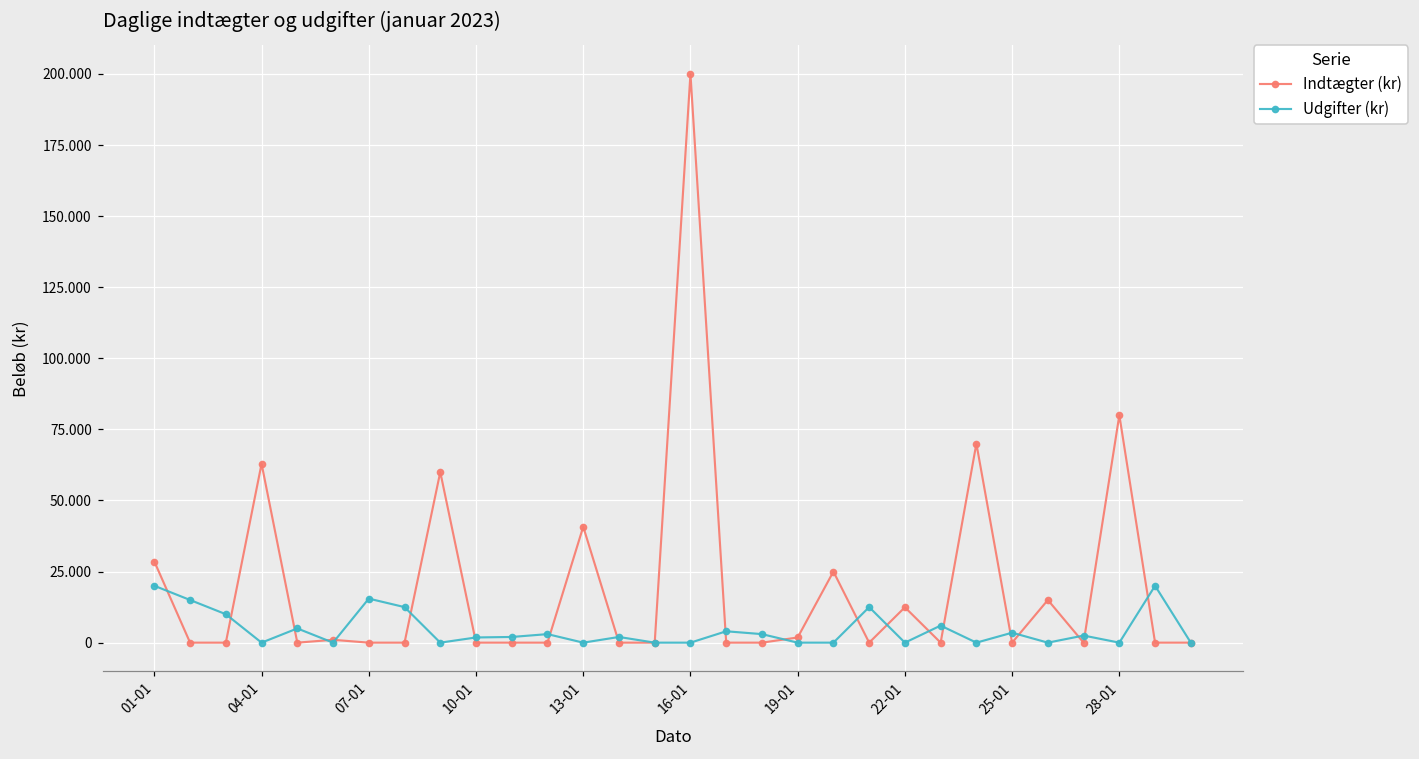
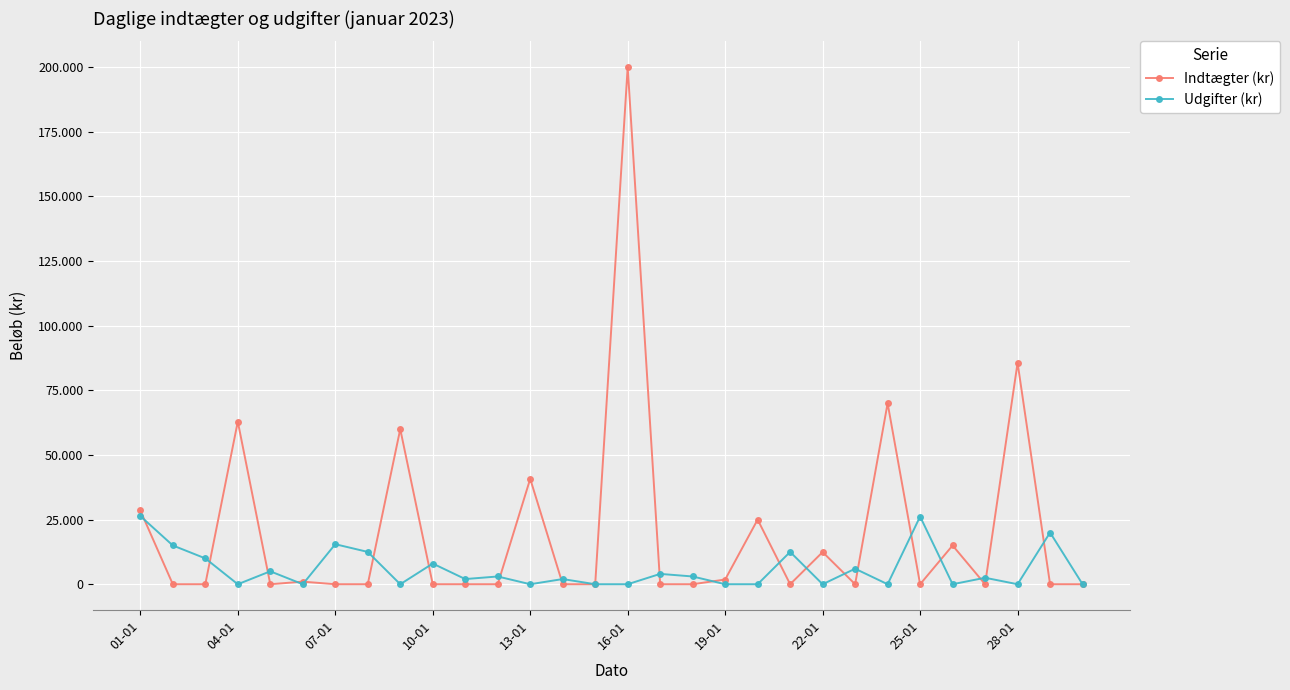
Udgifter (kr), 01-01: 20 -> 26
Udgifter (kr), 10-01: 2 -> 8
Udgifter (kr), 25-01: 4 -> 26
Indtægter (kr), 28-01: 80 -> 86
